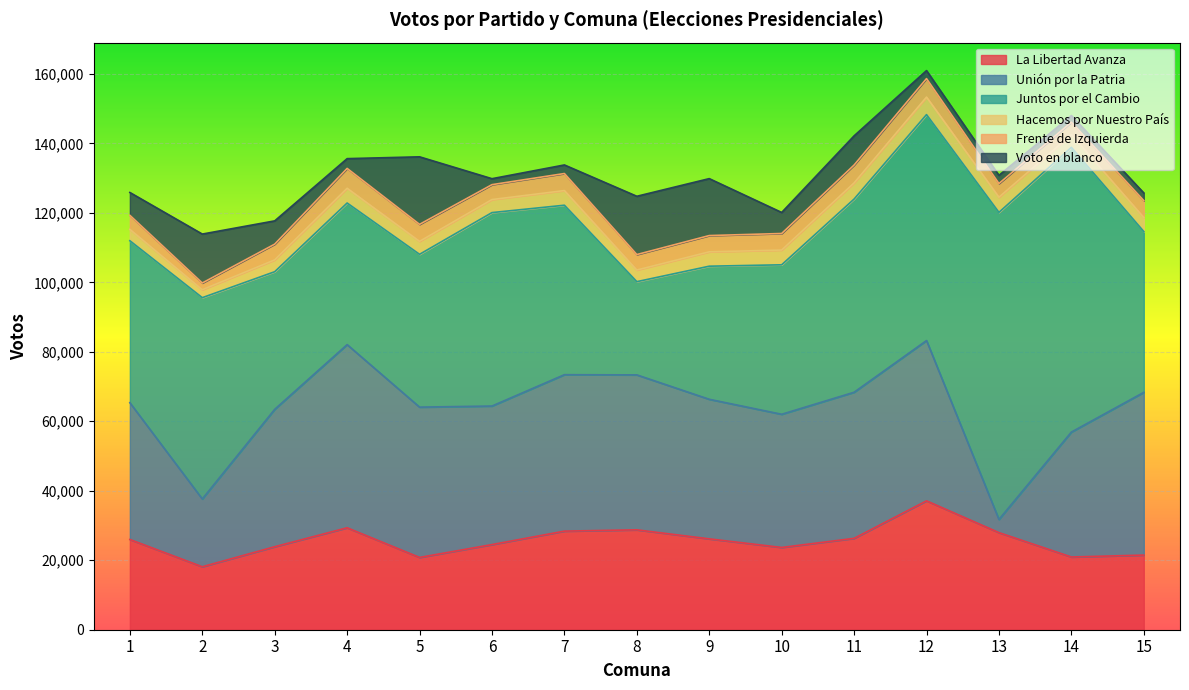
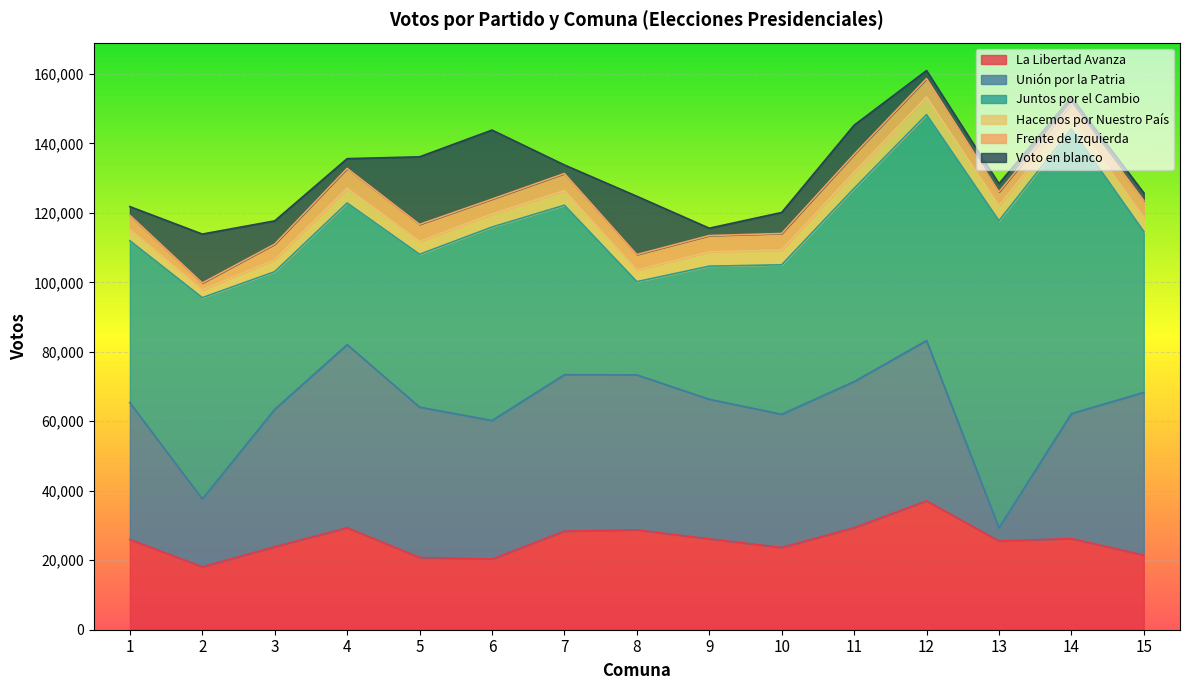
Voto en blanco, 1: 7,000 -> 3,000
La Libertad Avanza, 6: 25,000 -> 20,000
Voto en blanco, 6: 2,000 -> 20,000
Voto en blanco, 9: 16,000 -> 2,000
La Libertad Avanza, 11: 26,000 -> 29,000
La Libertad Avanza, 13: 28,000 -> 26,000
La Libertad Avanza, 14: 21,000 -> 26,000
